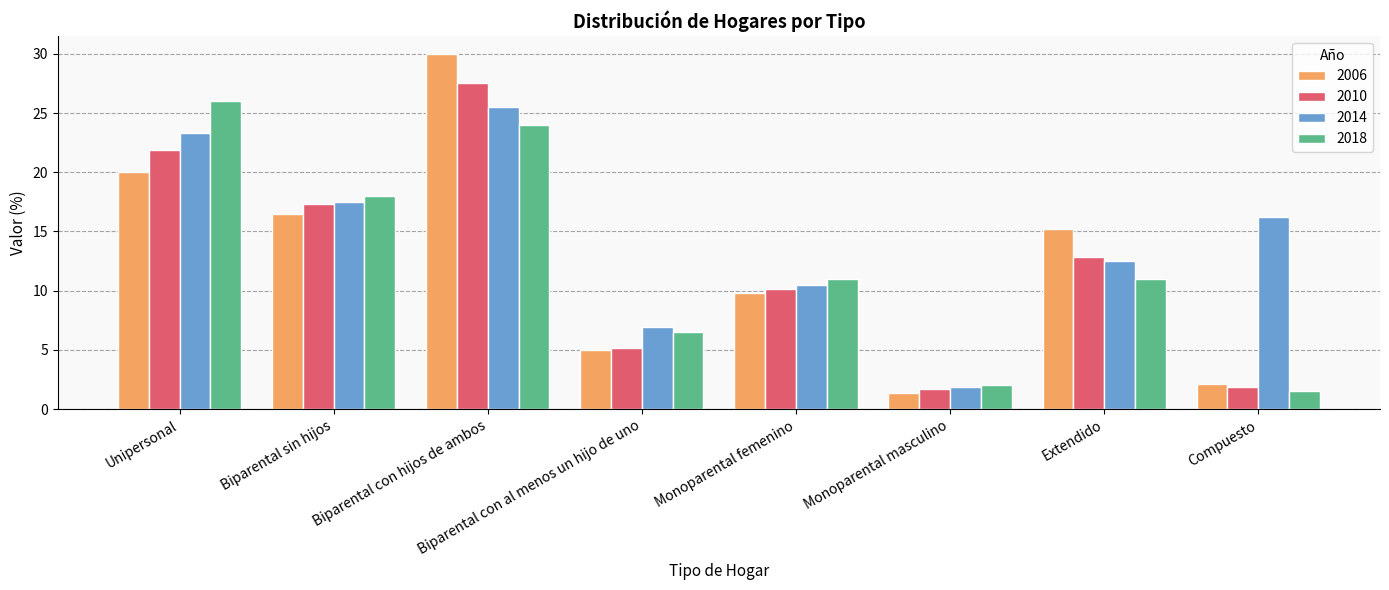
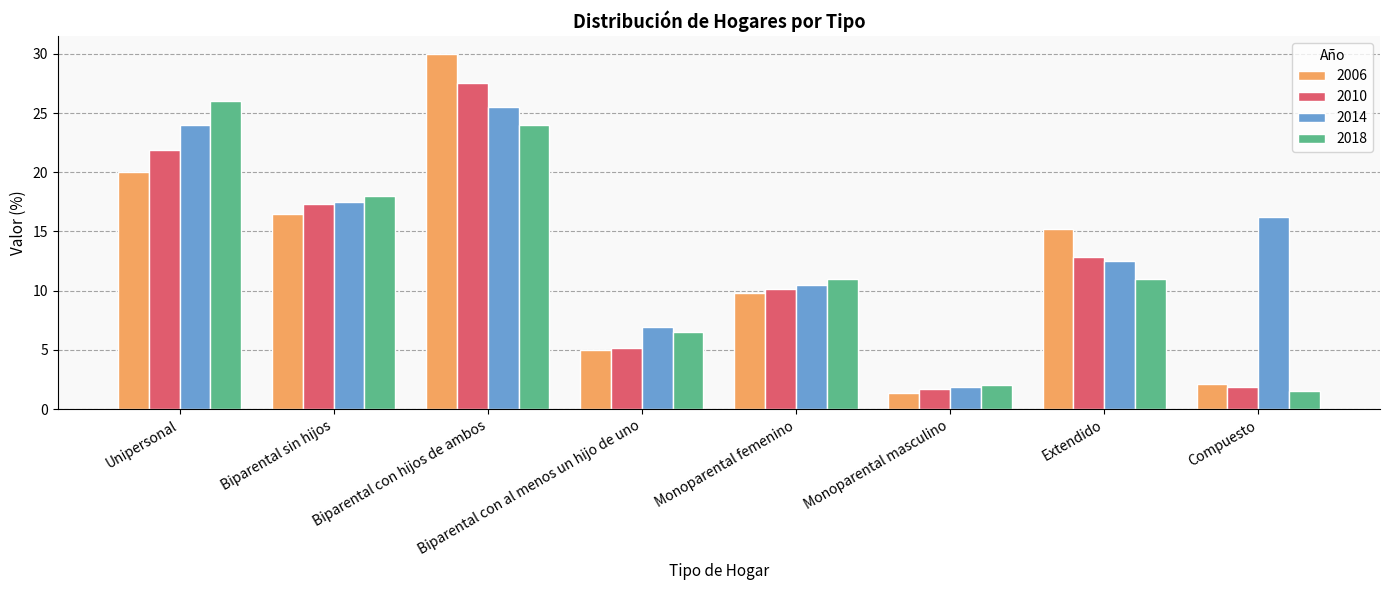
2014, Unipersonal: 23.3 -> 24.0
